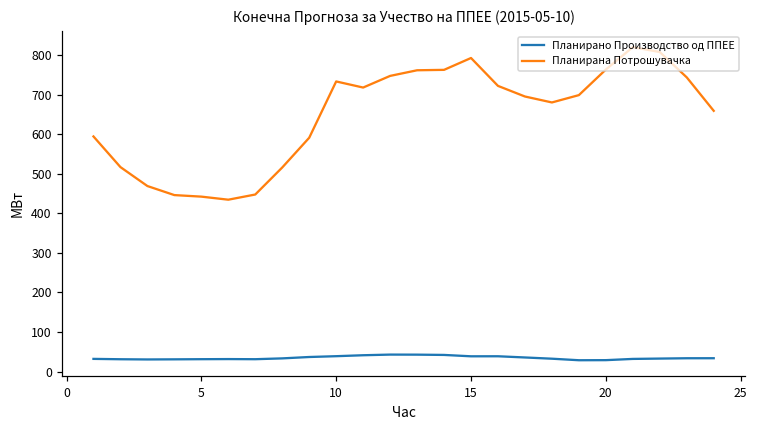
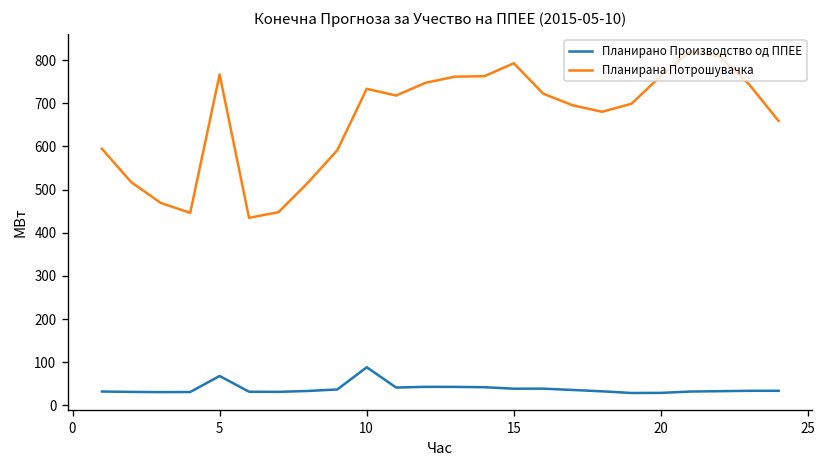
Планирано Производство од ППЕЕ, 5: 30 -> 70
Планирана Потрошувачка, 5: 440 -> 770
Планирано Производство од ППЕЕ, 10: 40 -> 90
